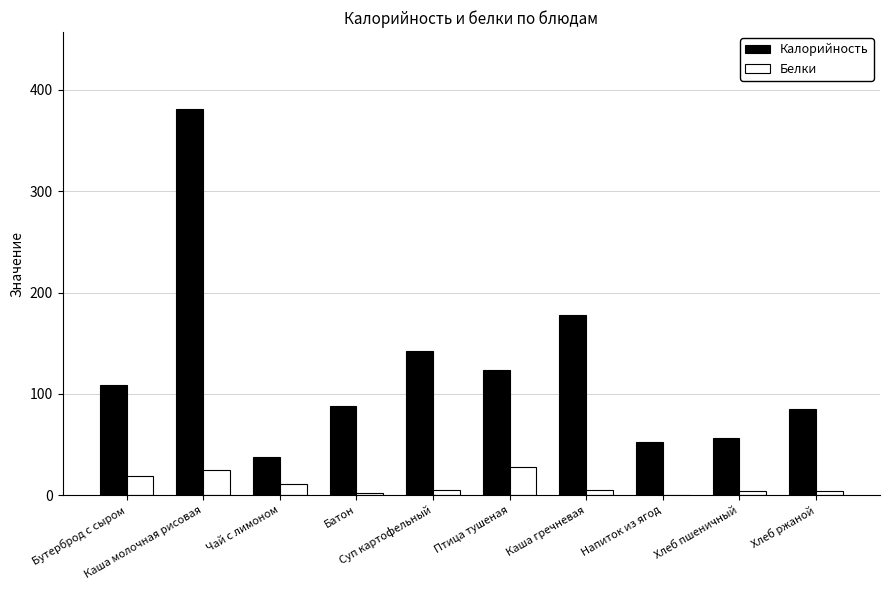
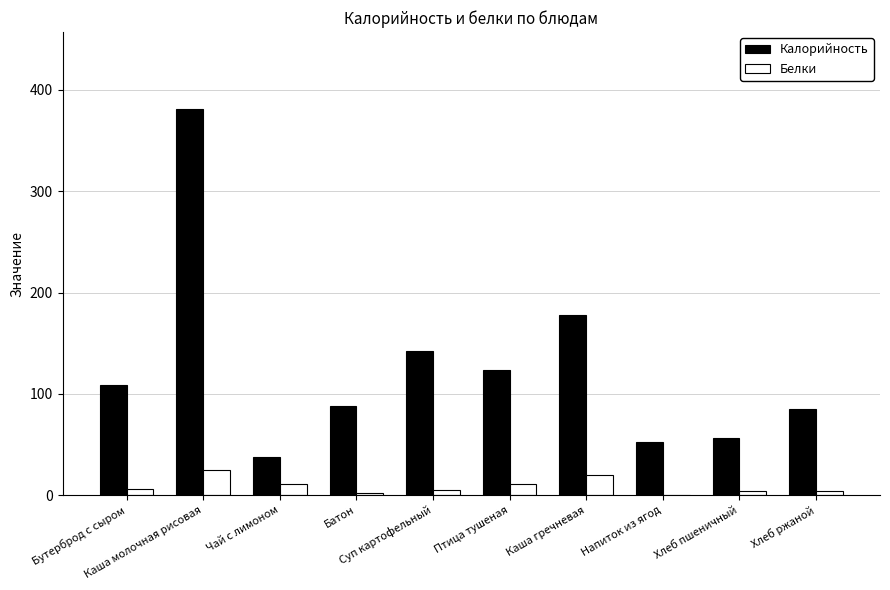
Белки, Бутерброд с сыром: 19 -> 6
Белки, Птица тушеная: 28 -> 11
Белки, Каша гречневая: 5 -> 20
